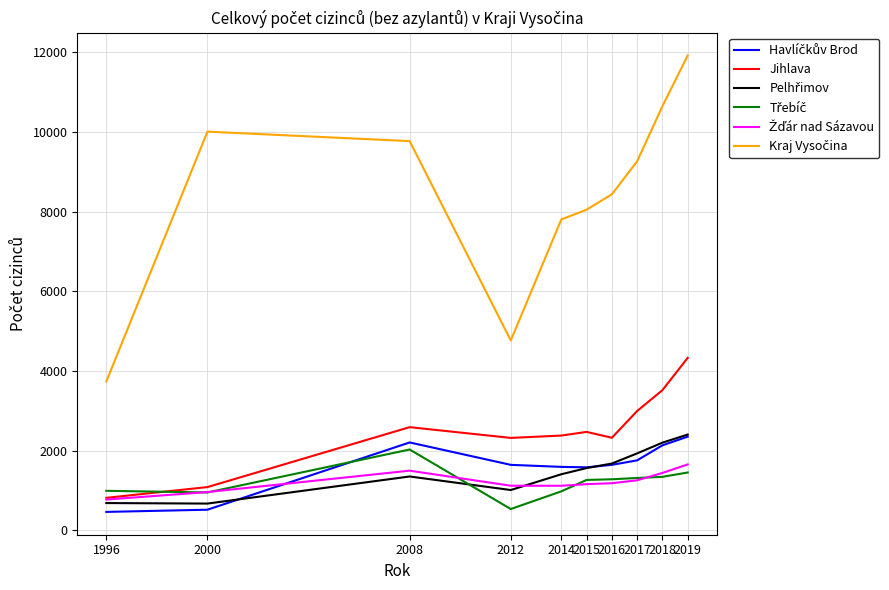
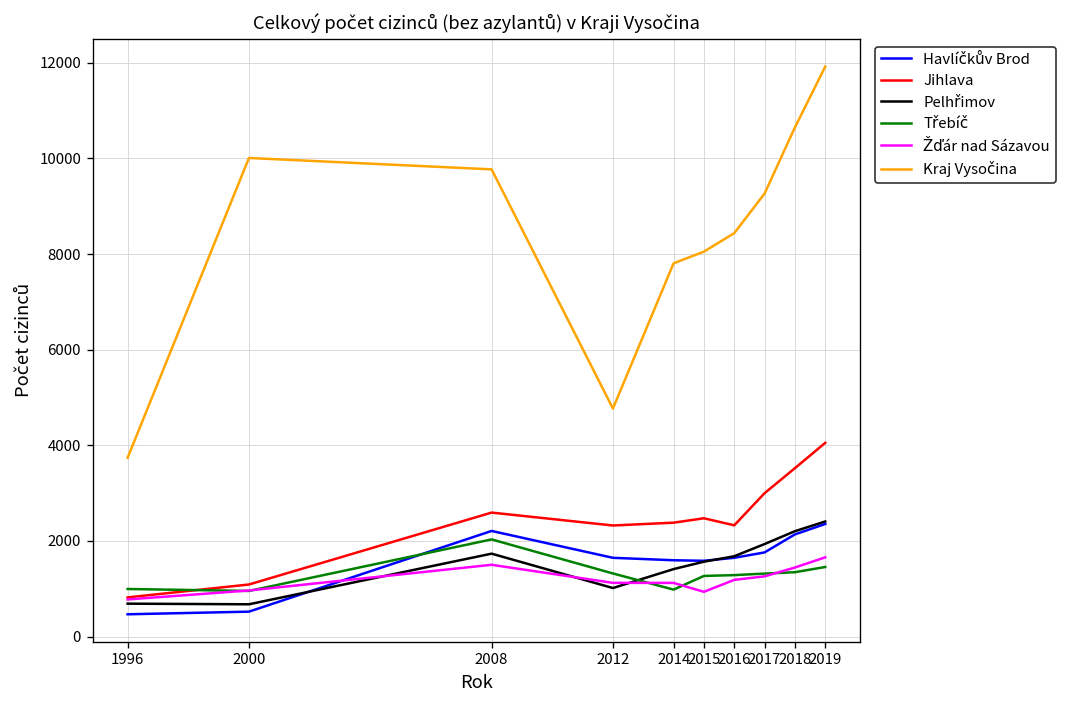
Pelhřimov, 2008: 1400 -> 1700
Třebíč, 2012: 500 -> 1300
Žďár nad Sázavou, 2015: 1200 -> 900
Jihlava, 2019: 4300 -> 4100
